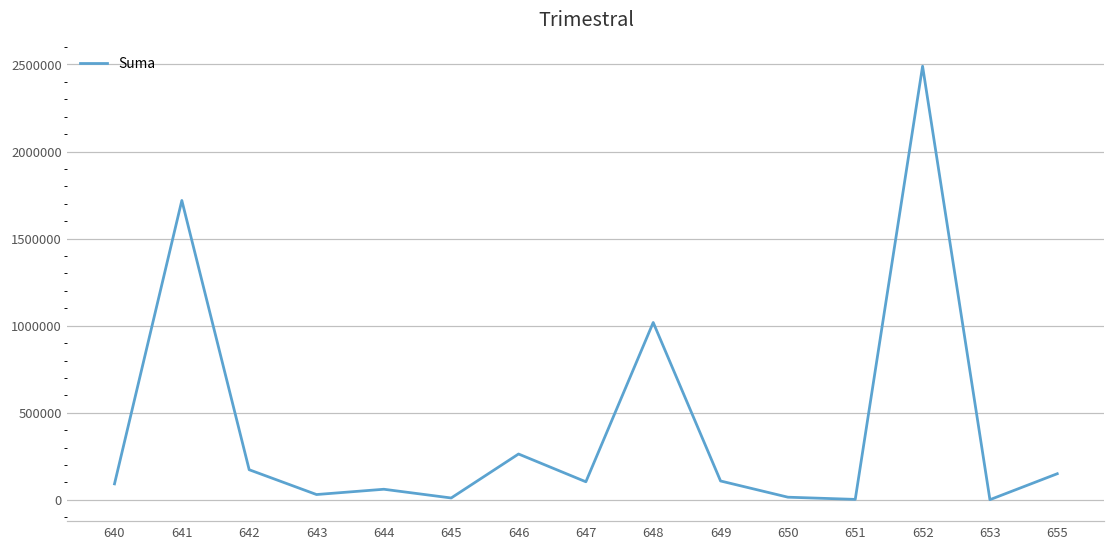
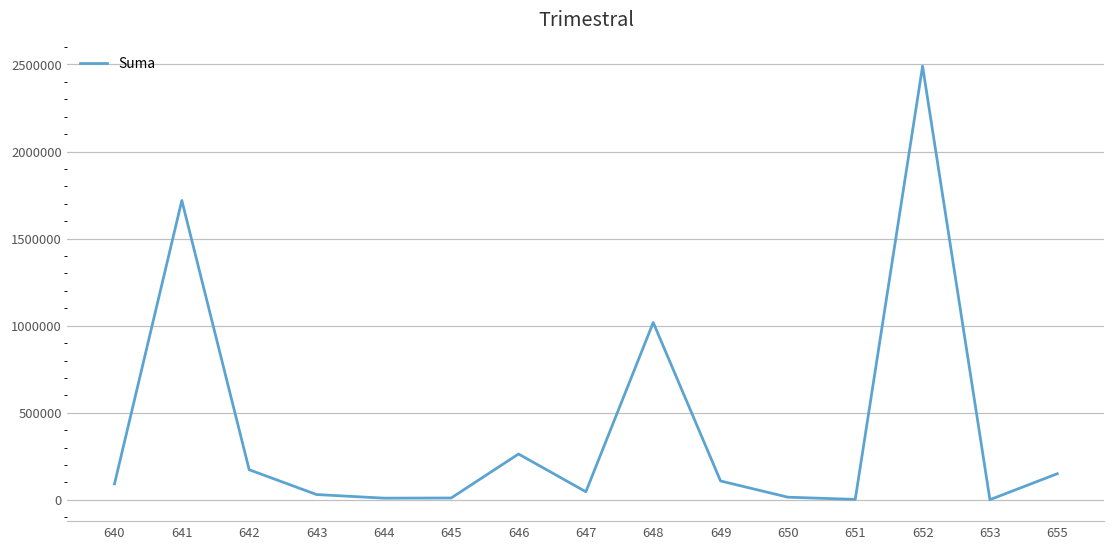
644: 60000 -> 10000
647: 100000 -> 50000
